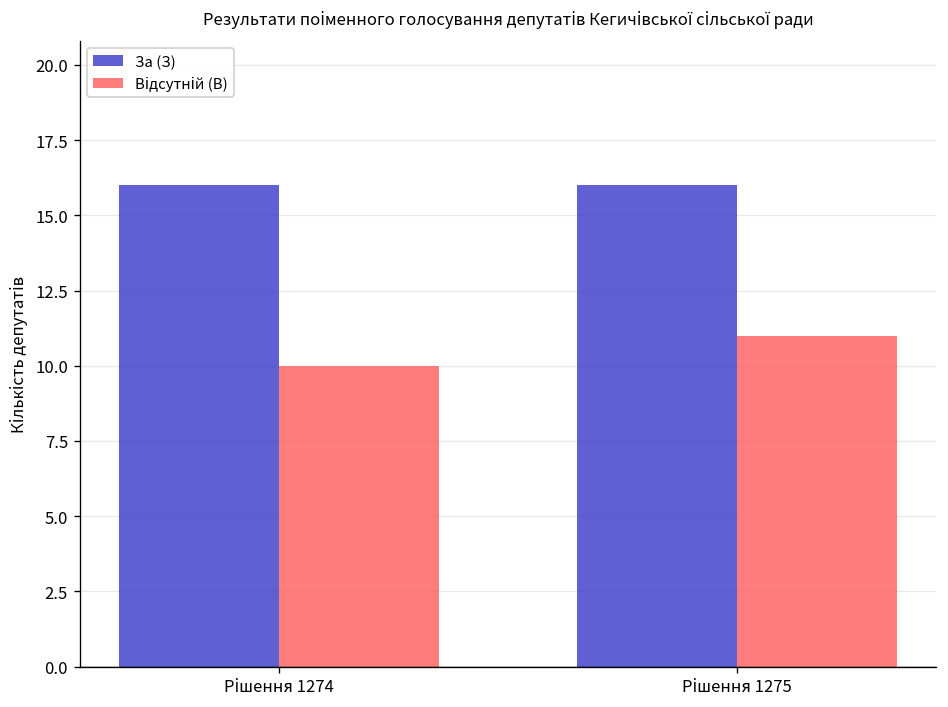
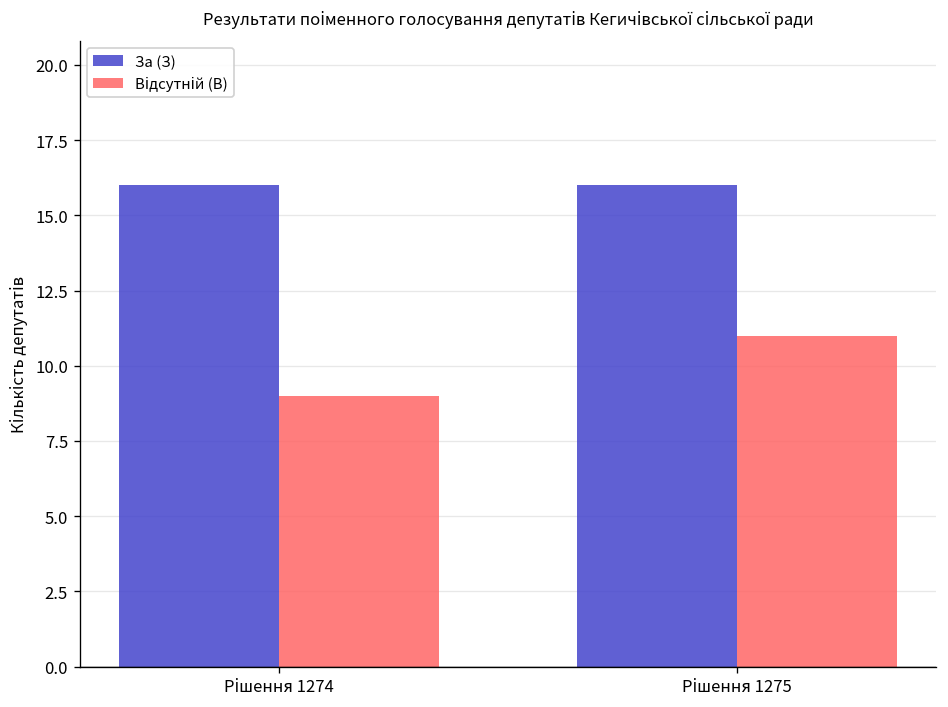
Відсутній (В), Рішення 1274: 10 -> 9
